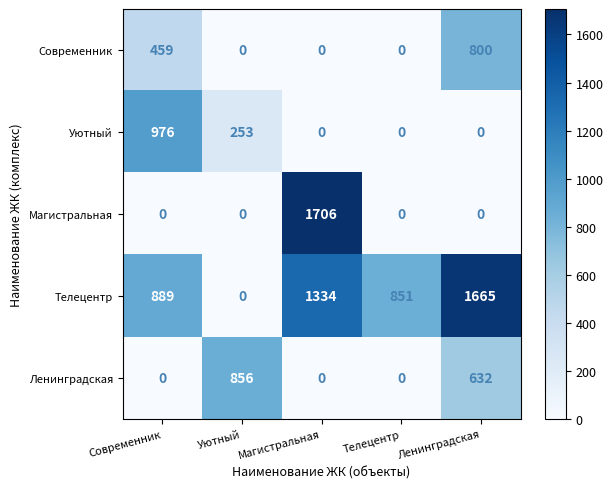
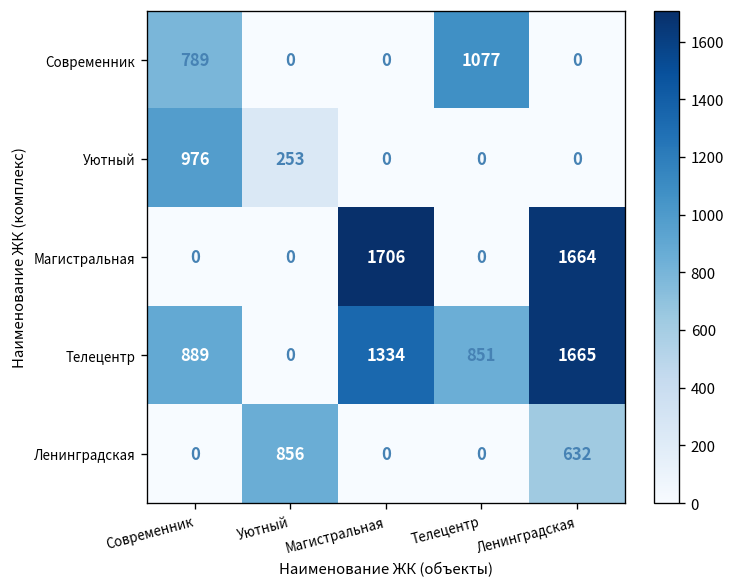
Современник, Современник: 459 -> 789
Современник, Телецентр: 0 -> 1077
Современник, Ленинградская: 800 -> 0
Магистральная, Ленинградская: 0 -> 1664
